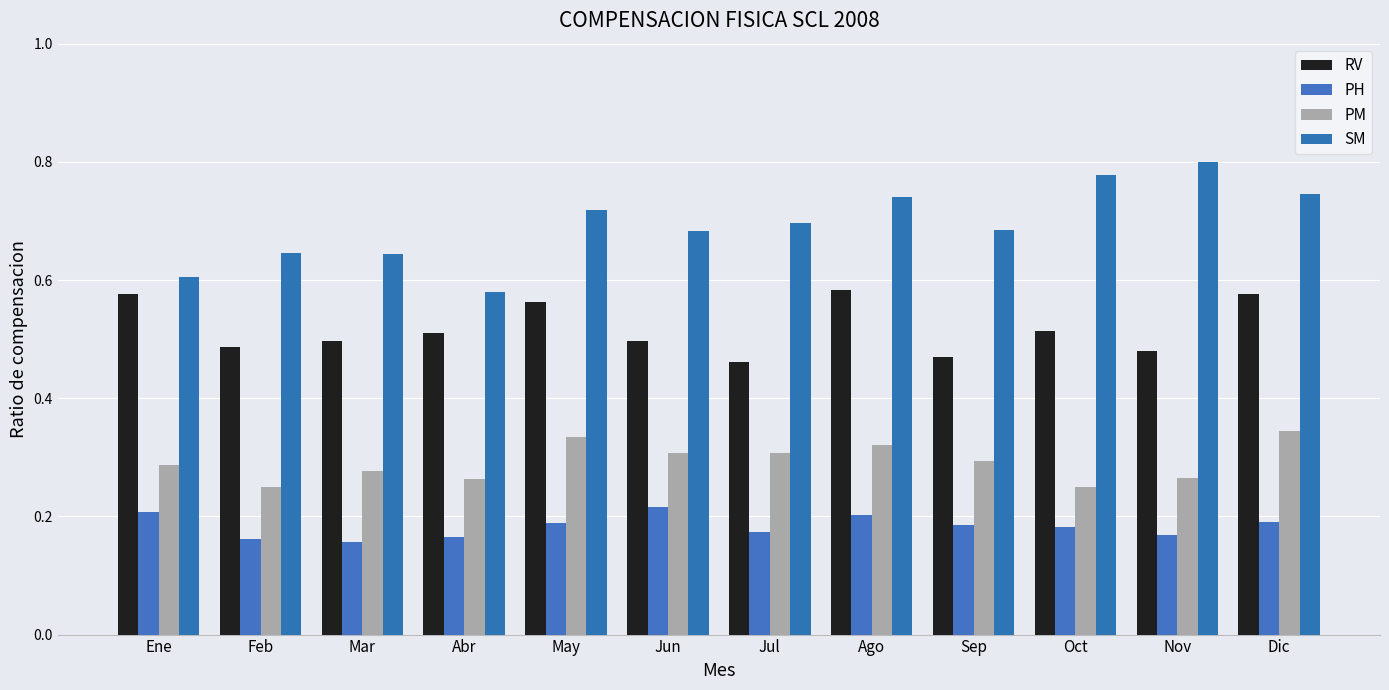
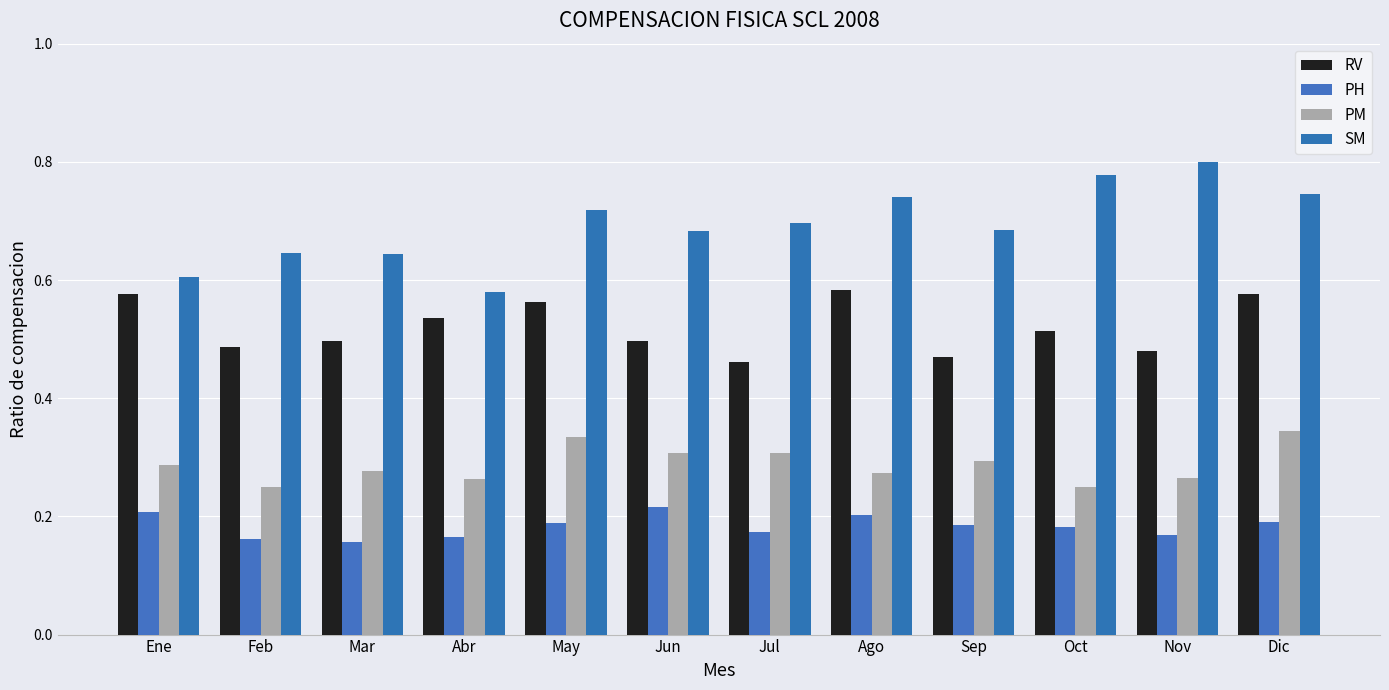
RV, Abr: 0.51 -> 0.54
PM, Ago: 0.32 -> 0.27
